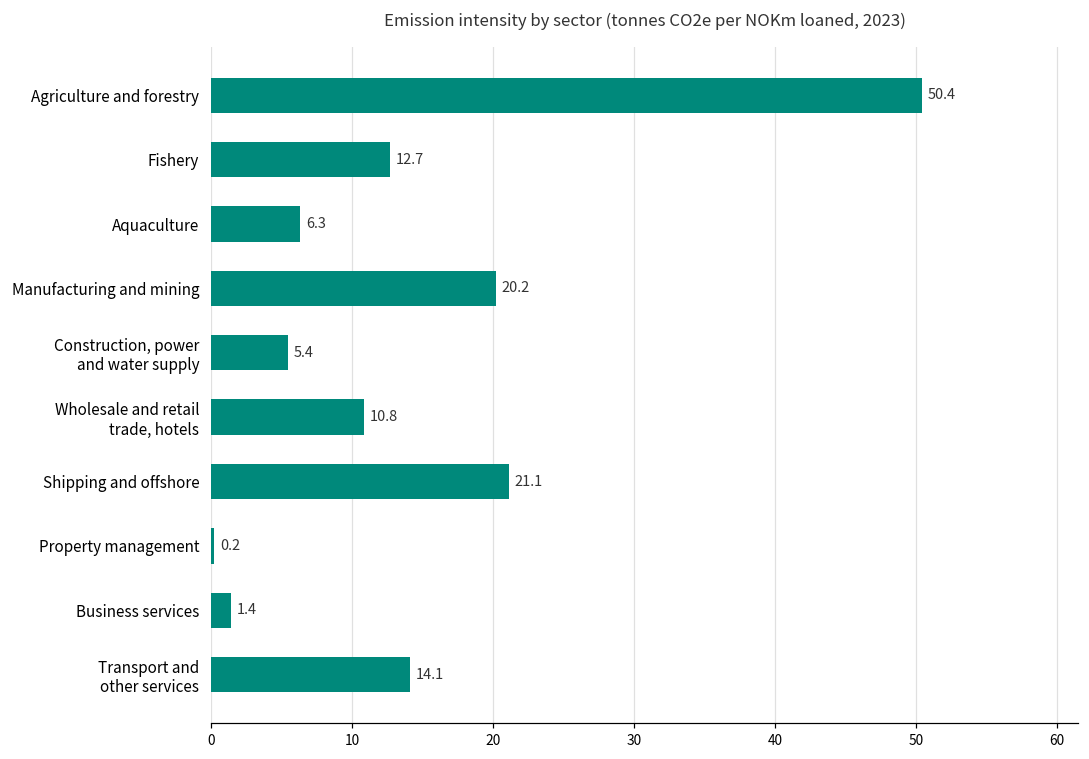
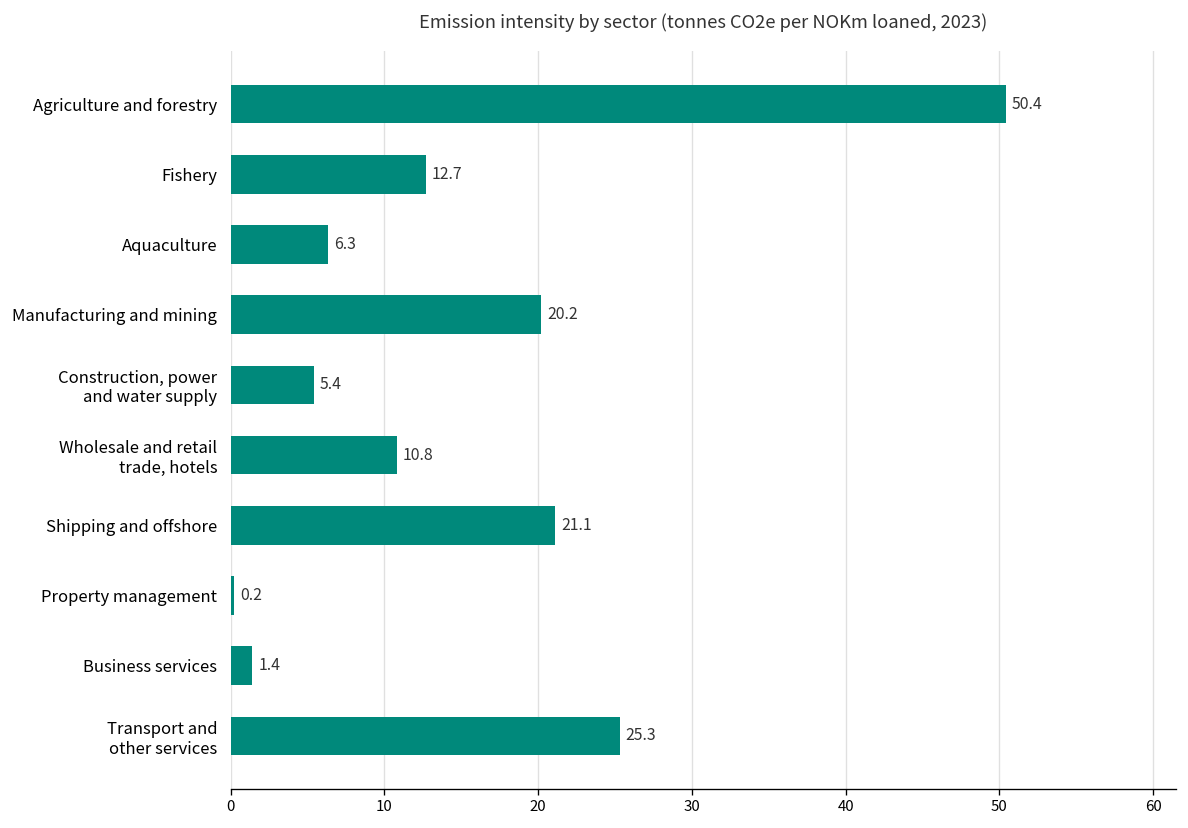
Transport and other services: 14.1 -> 25.3
